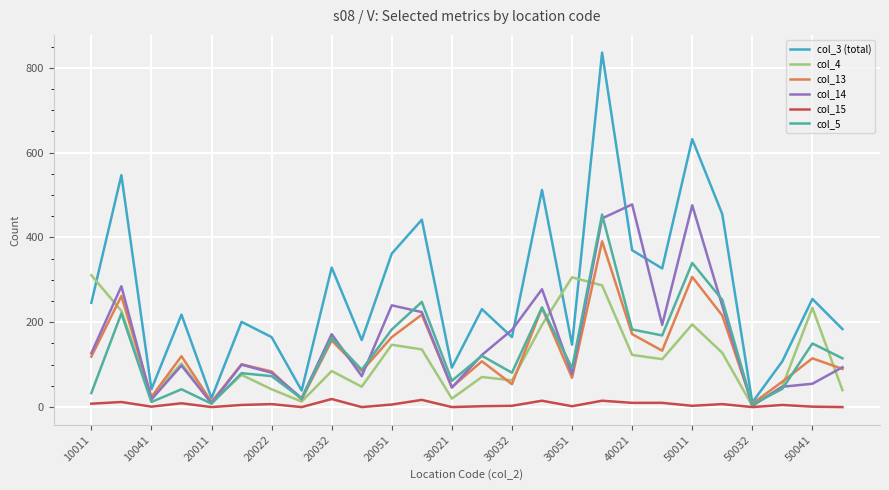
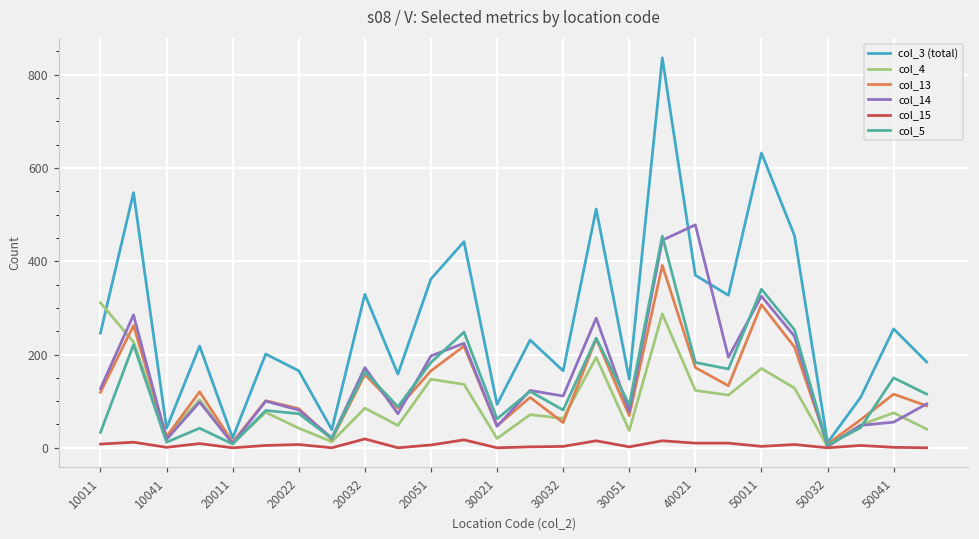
col_14, 20051: 240 -> 200
col_14, 30032: 180 -> 110
col_4, 30051: 310 -> 40
col_4, 50011: 200 -> 170
col_14, 50011: 480 -> 330
col_4, 50041: 230 -> 80
